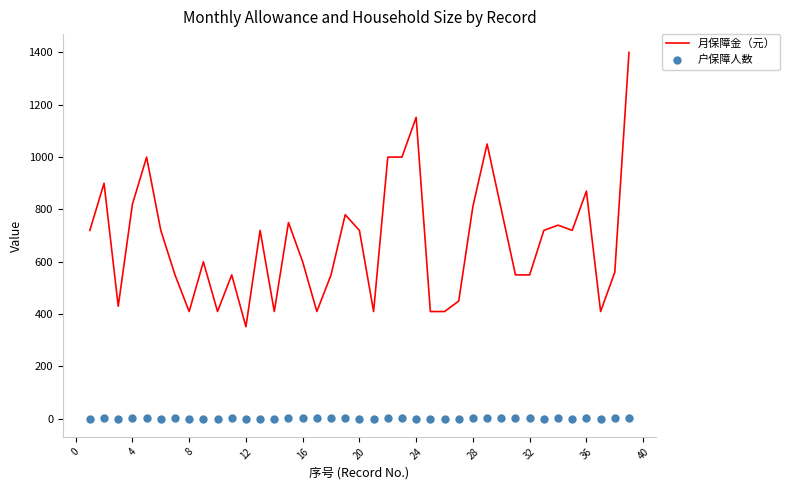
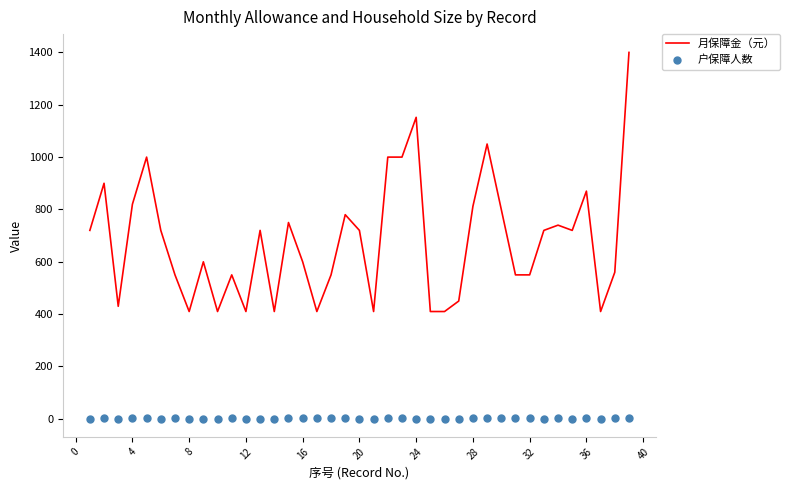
月保障金（元）, 12: 350 -> 410
